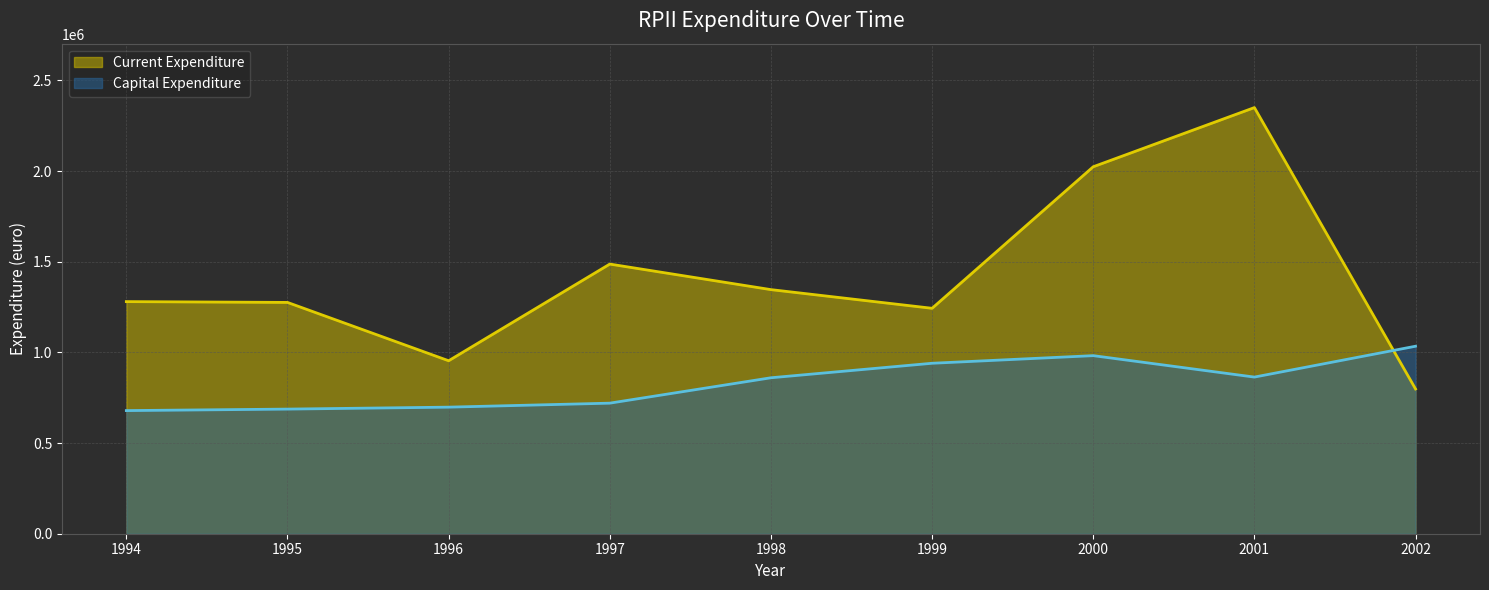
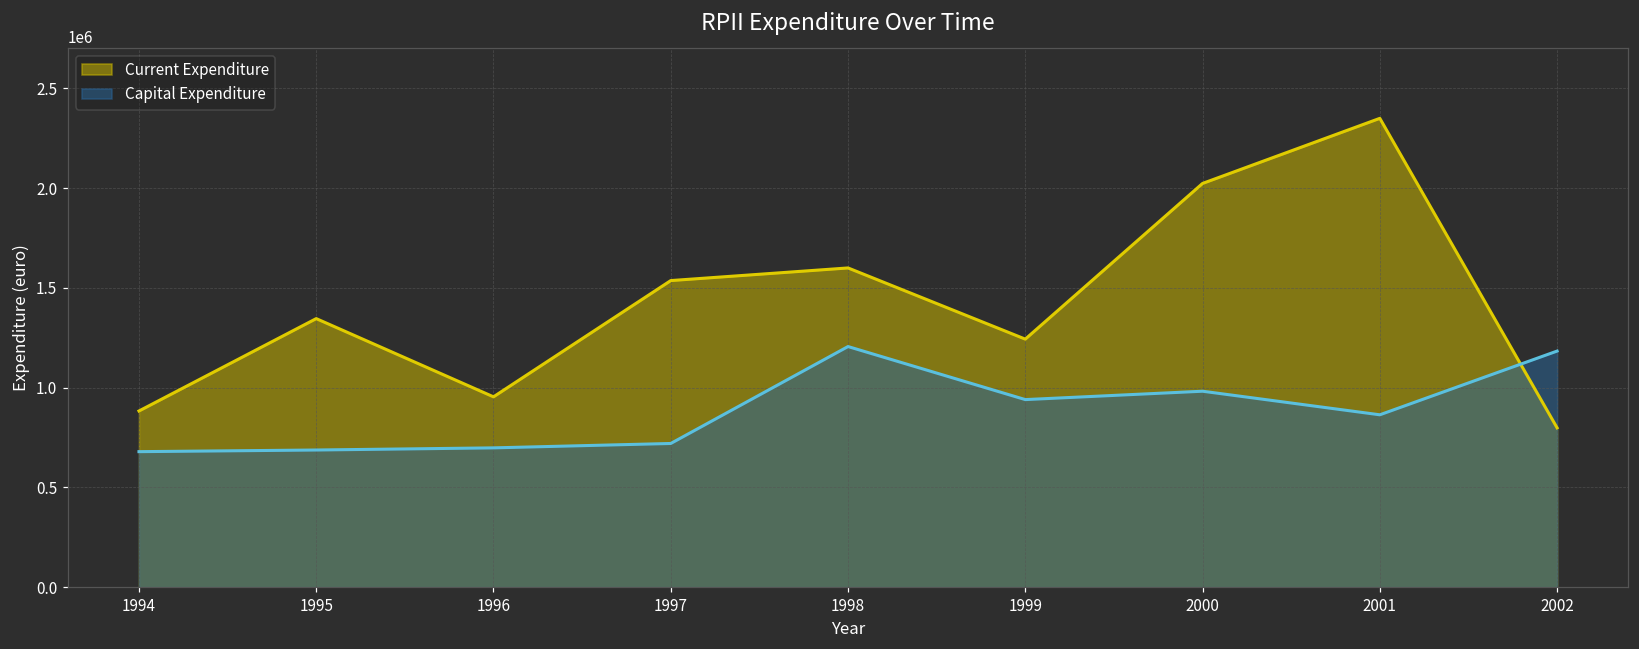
Current Expenditure, 1994: 1280000 -> 880000
Current Expenditure, 1995: 1280000 -> 1350000
Current Expenditure, 1997: 1490000 -> 1540000
Current Expenditure, 1998: 1350000 -> 1600000
Capital Expenditure, 1998: 860000 -> 1210000
Capital Expenditure, 2002: 1030000 -> 1180000
